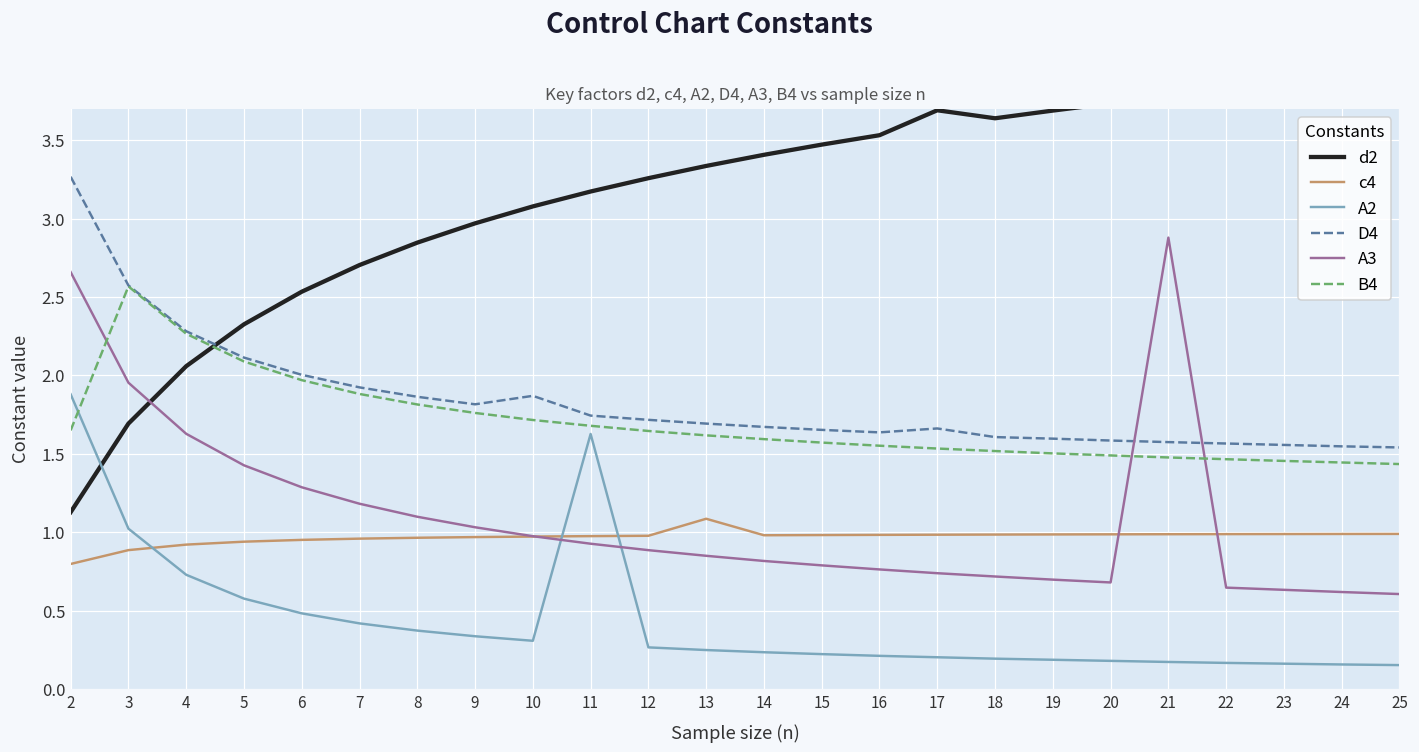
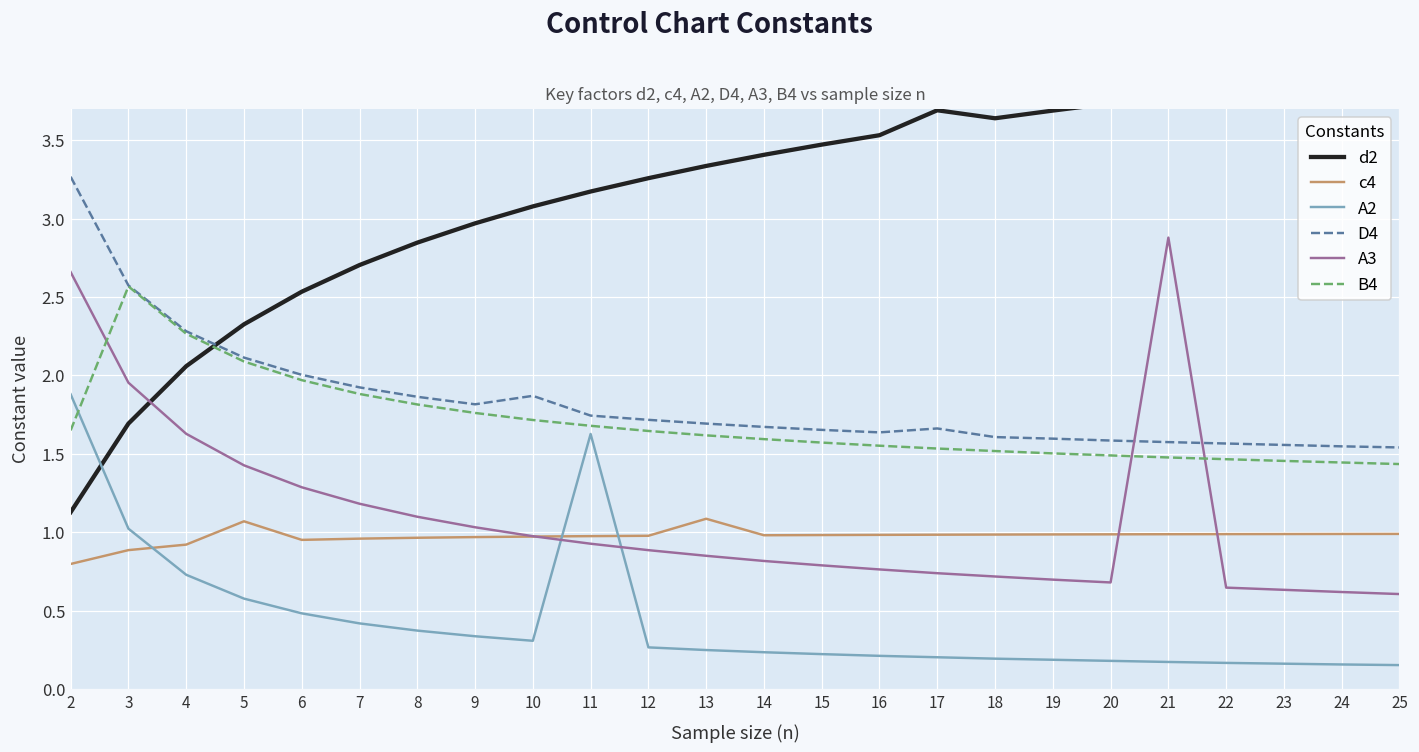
c4, 5: 0.94 -> 1.07
